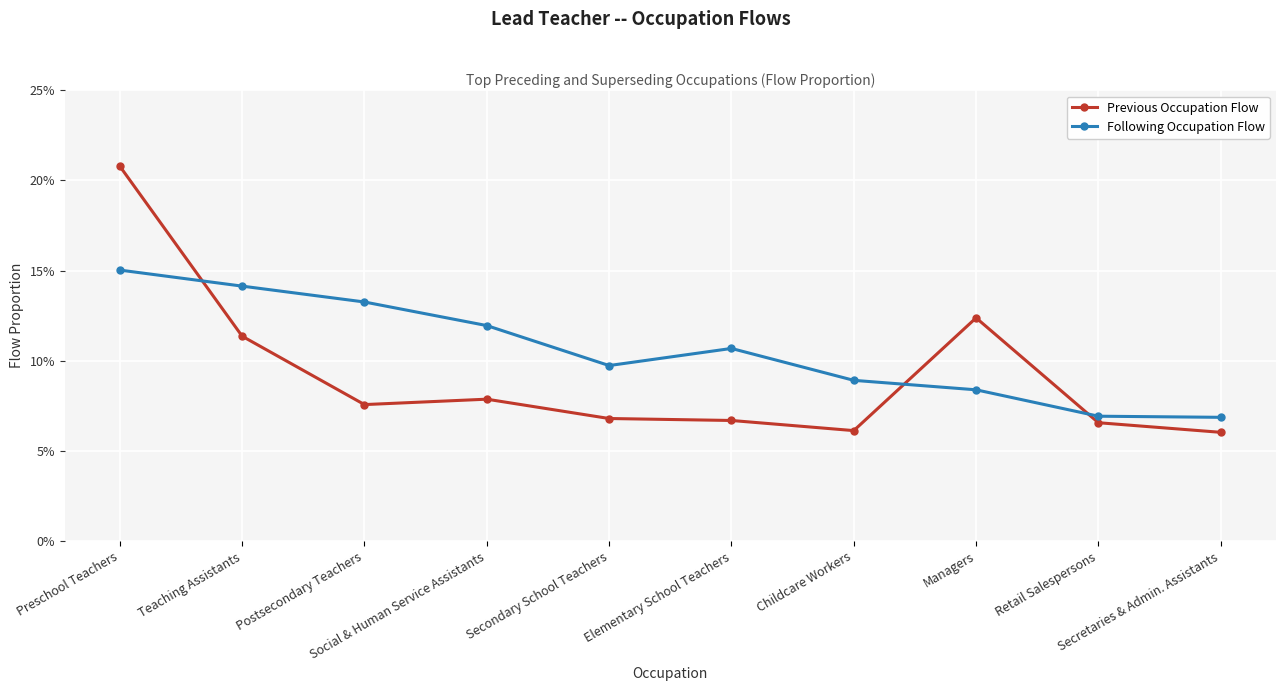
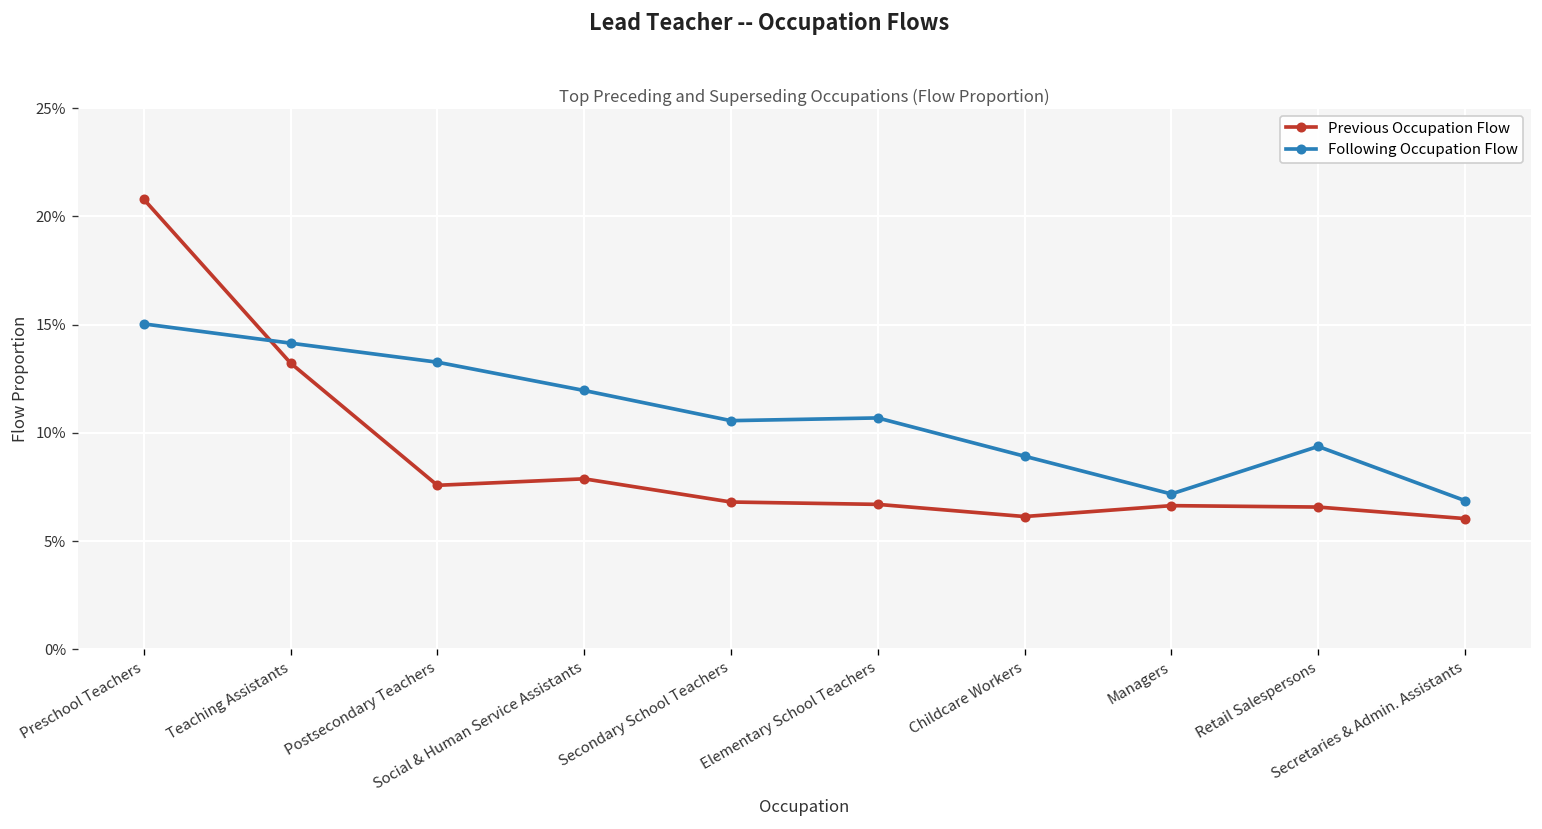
Previous Occupation Flow, Teaching Assistants: 11.4% -> 13.2%
Following Occupation Flow, Secondary School Teachers: 9.7% -> 10.6%
Previous Occupation Flow, Managers: 12.4% -> 6.6%
Following Occupation Flow, Managers: 8.4% -> 7.2%
Following Occupation Flow, Retail Salespersons: 6.9% -> 9.4%
